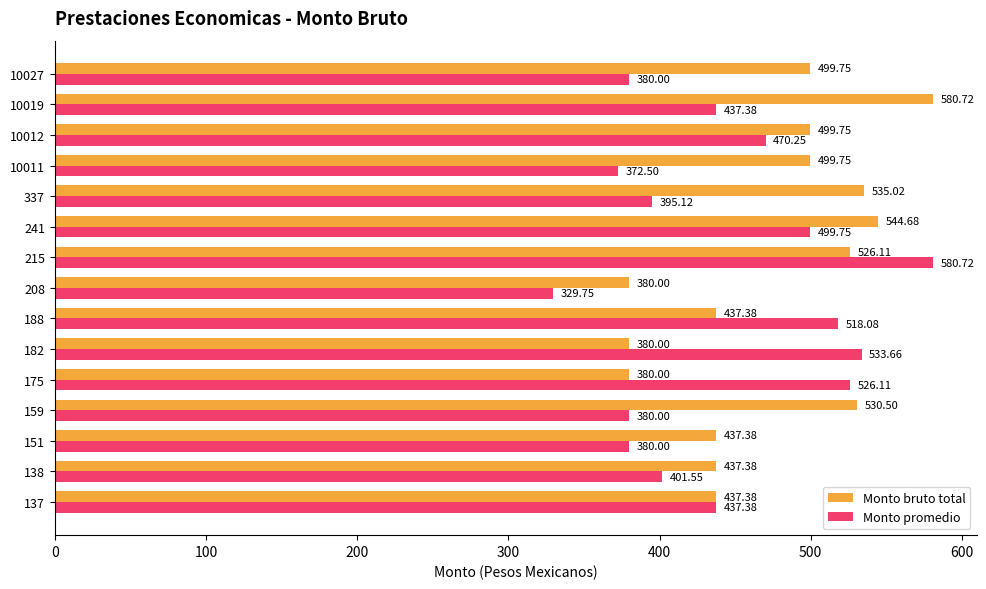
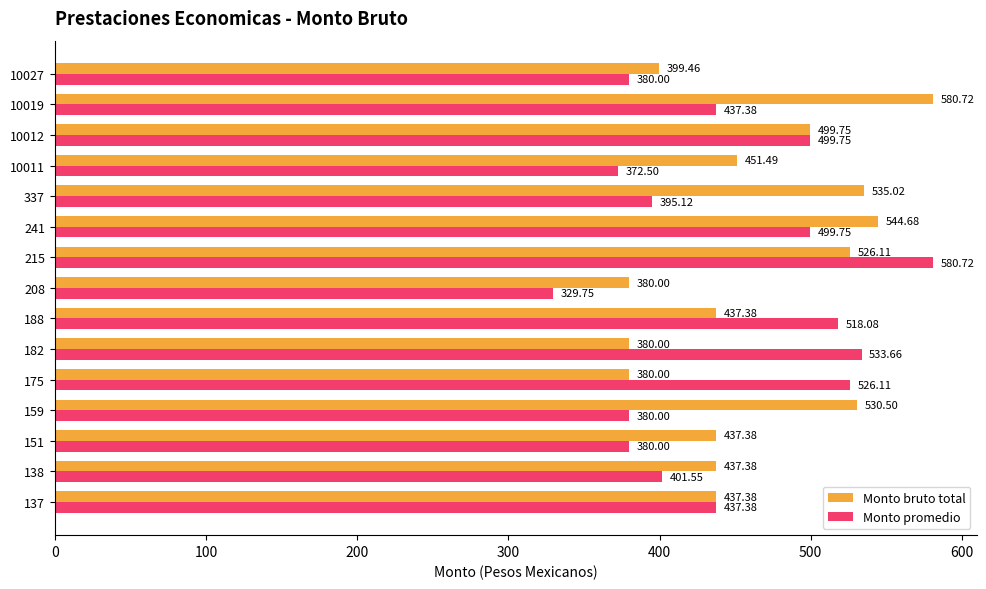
Monto bruto total, 10027: 499.75 -> 399.46
Monto promedio, 10012: 470.25 -> 499.75
Monto bruto total, 10011: 499.75 -> 451.49
